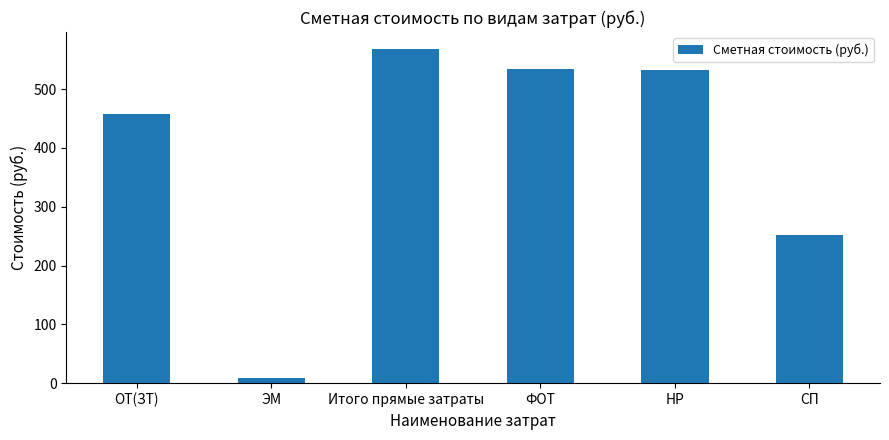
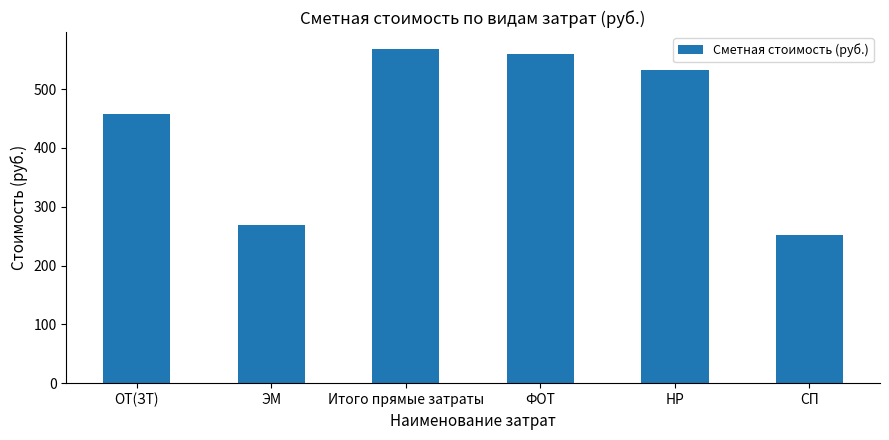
ЭМ: 10 -> 270
ФОТ: 530 -> 560
